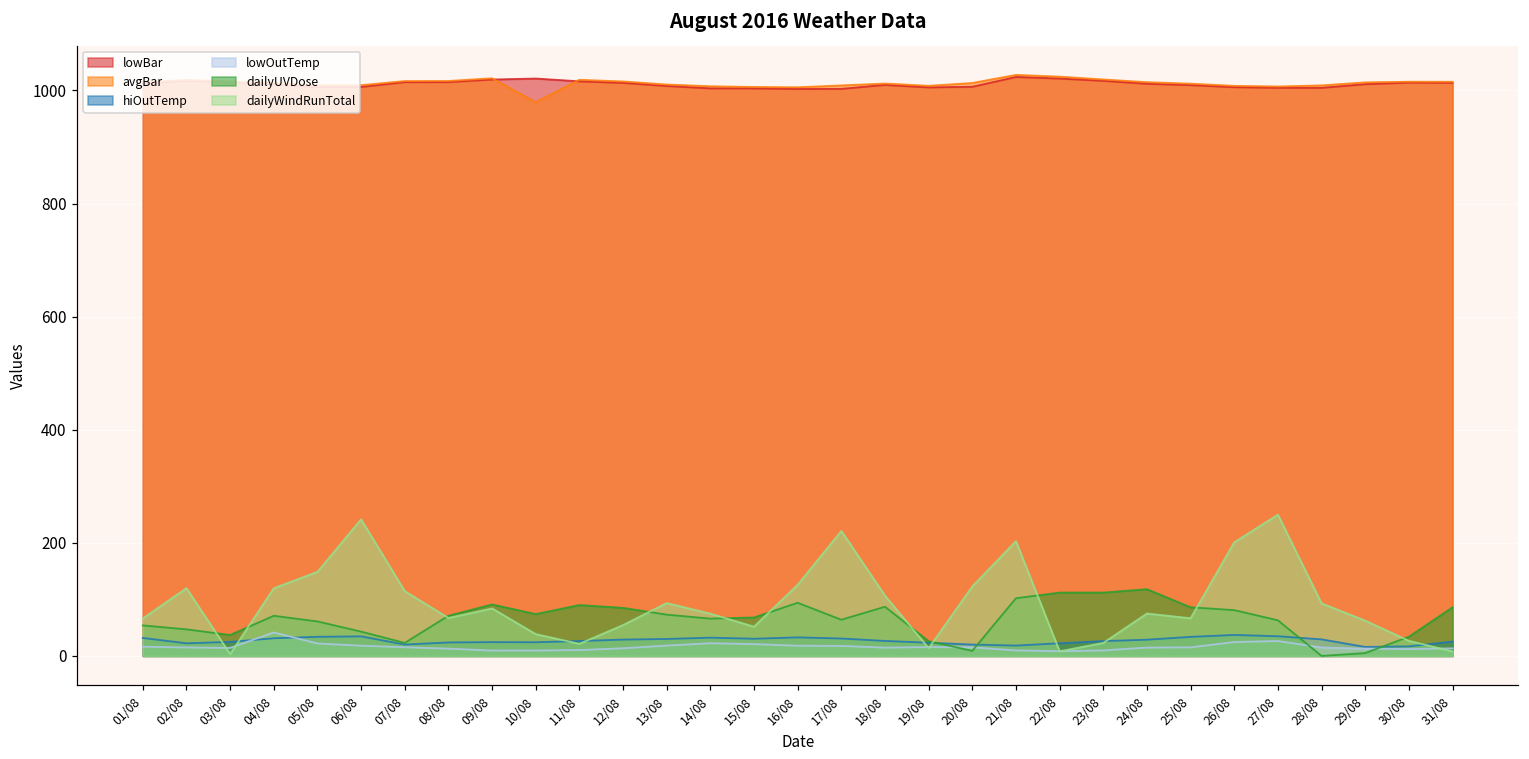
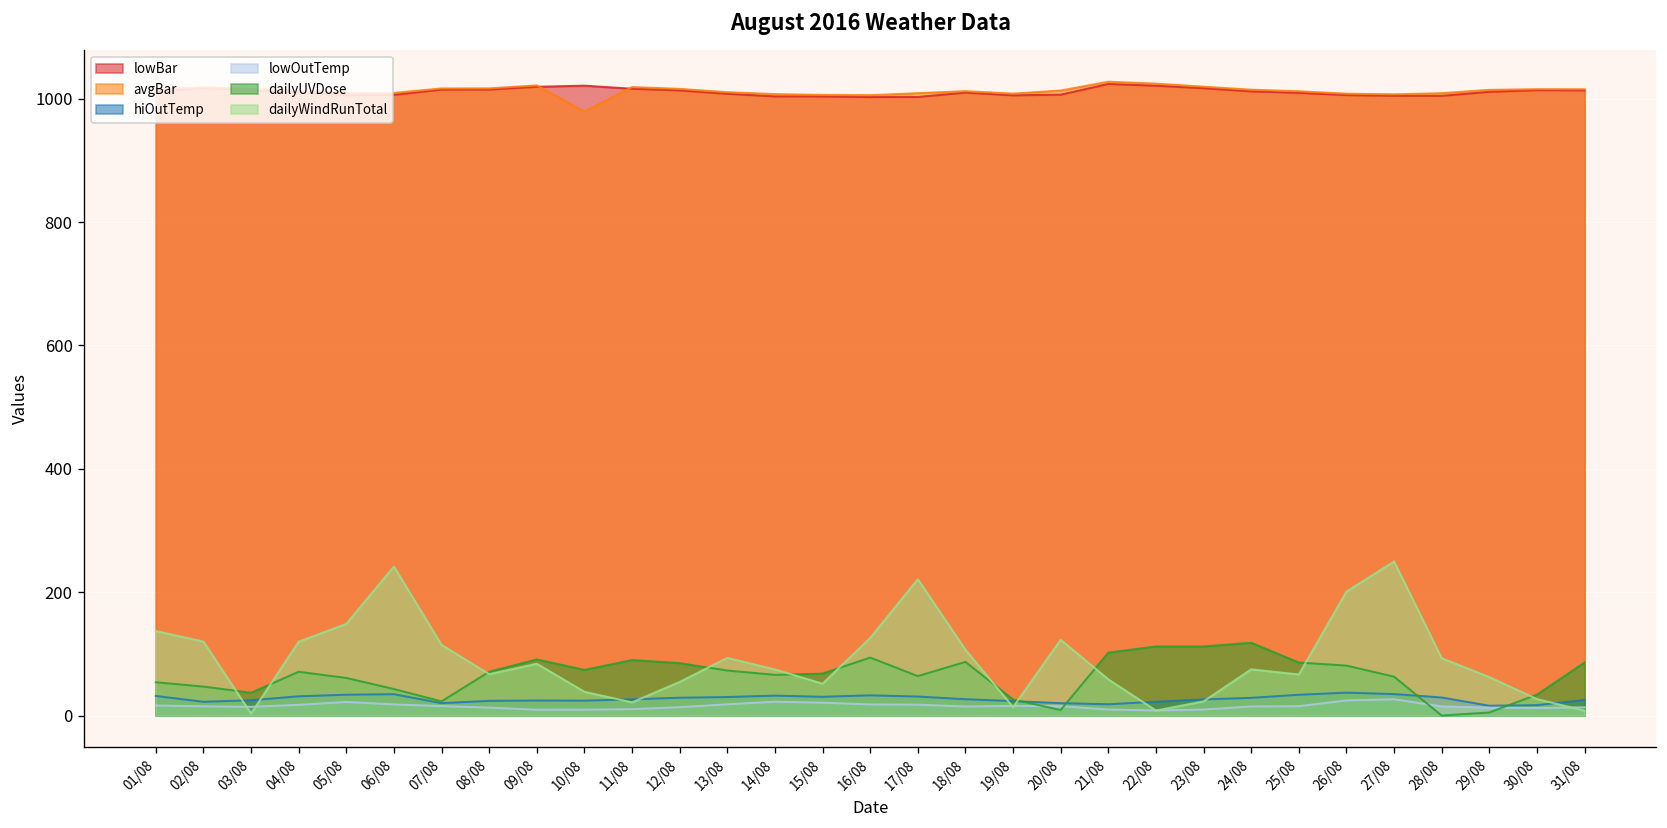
dailyWindRunTotal, 01/08: 70 -> 140
lowOutTemp, 04/08: 40 -> 20
dailyWindRunTotal, 21/08: 200 -> 60
